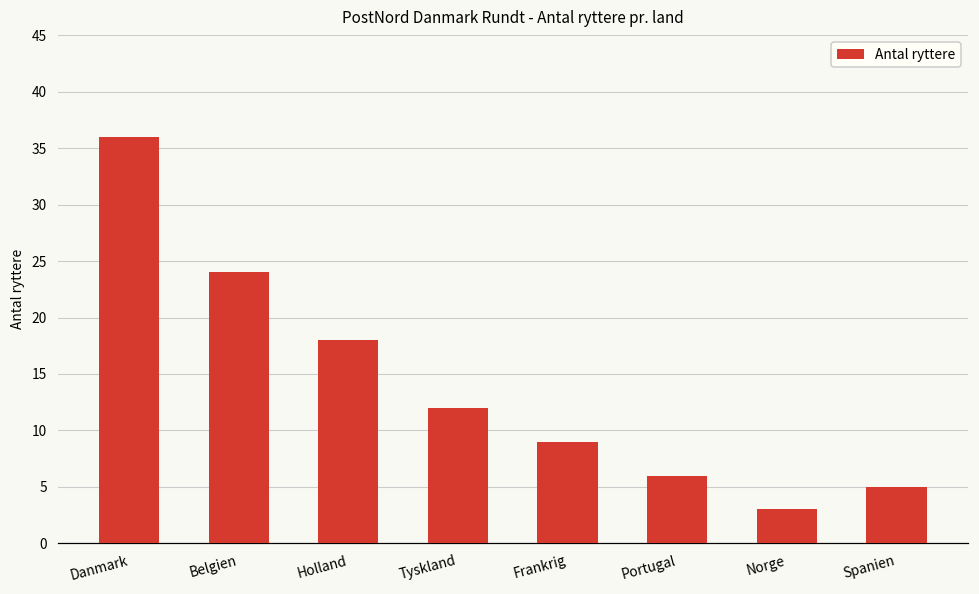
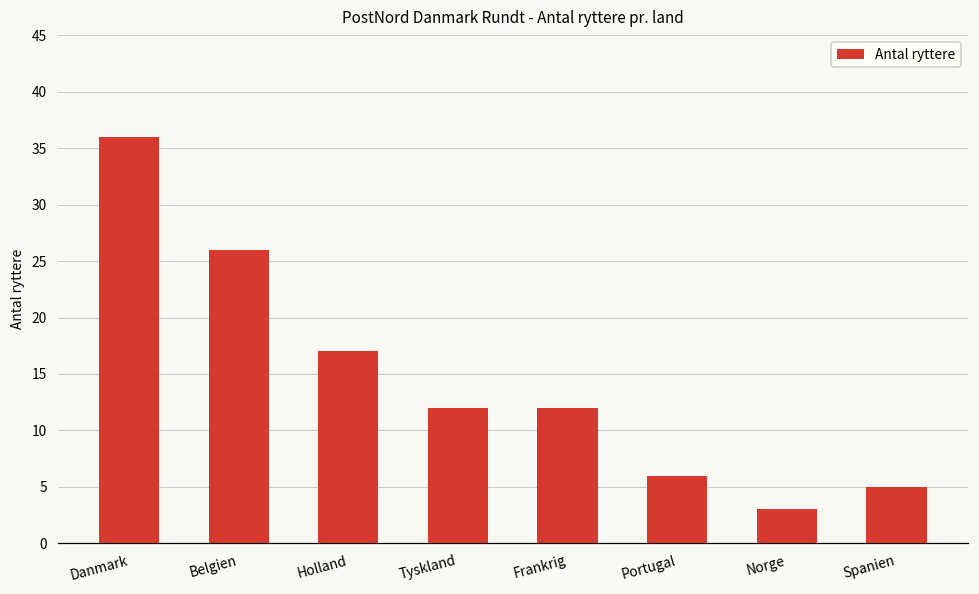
Belgien: 24 -> 26
Holland: 18 -> 17
Frankrig: 9 -> 12
